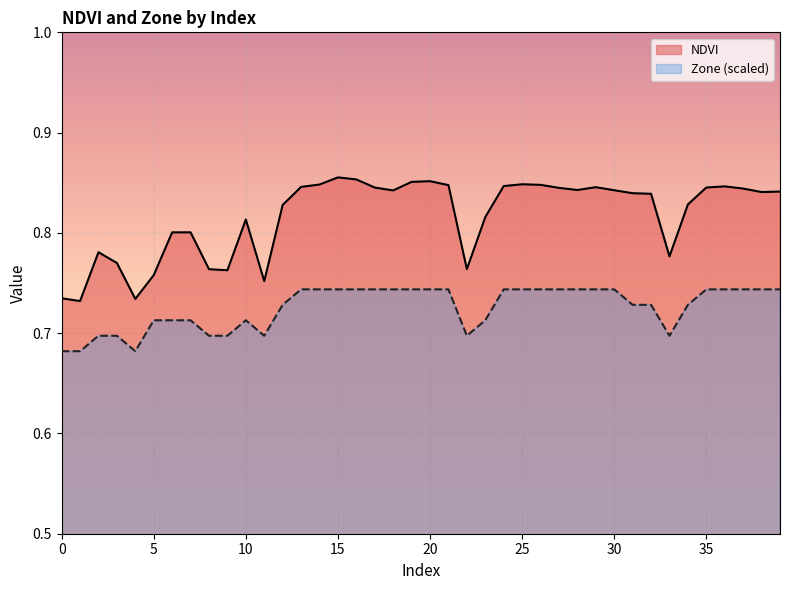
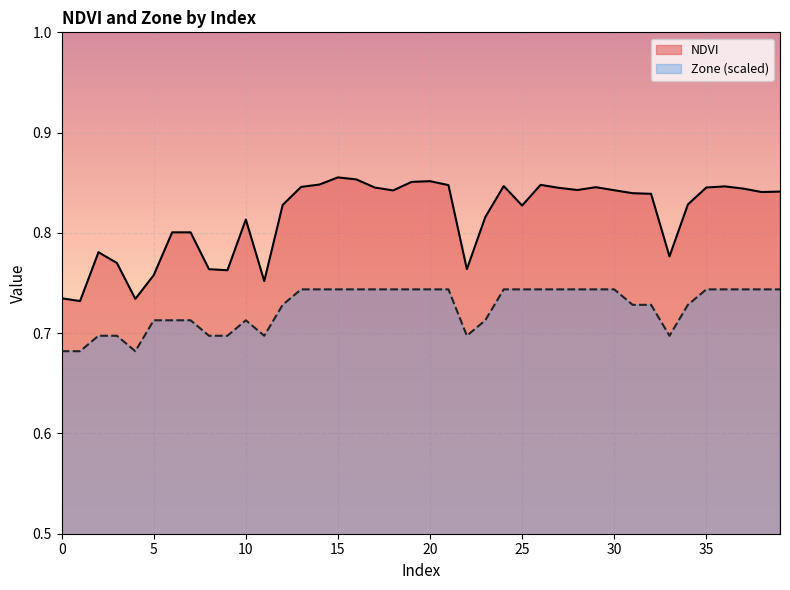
NDVI, 25: 0.848 -> 0.827
